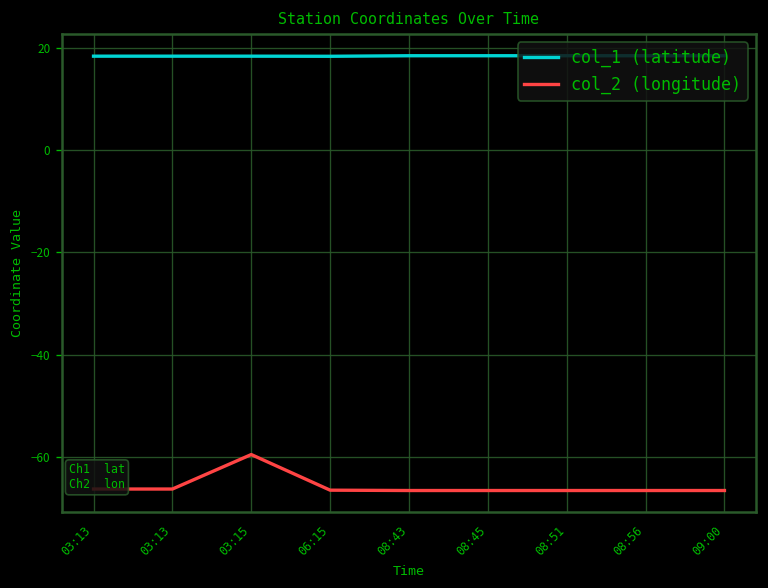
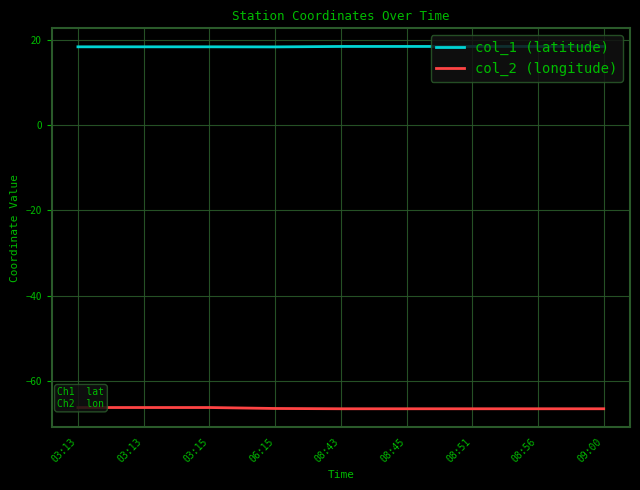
col_2 (longitude), 03:15: -59 -> -66
